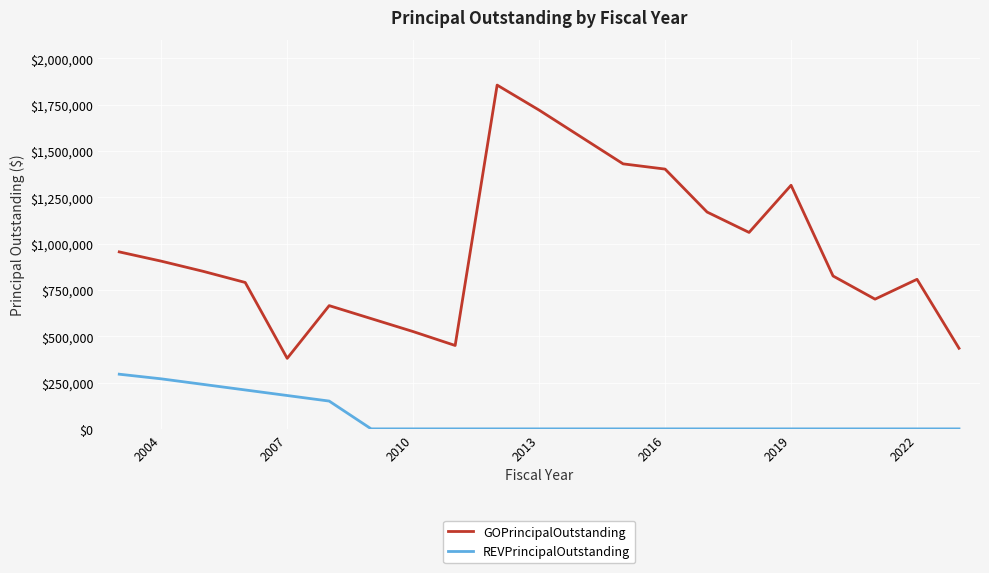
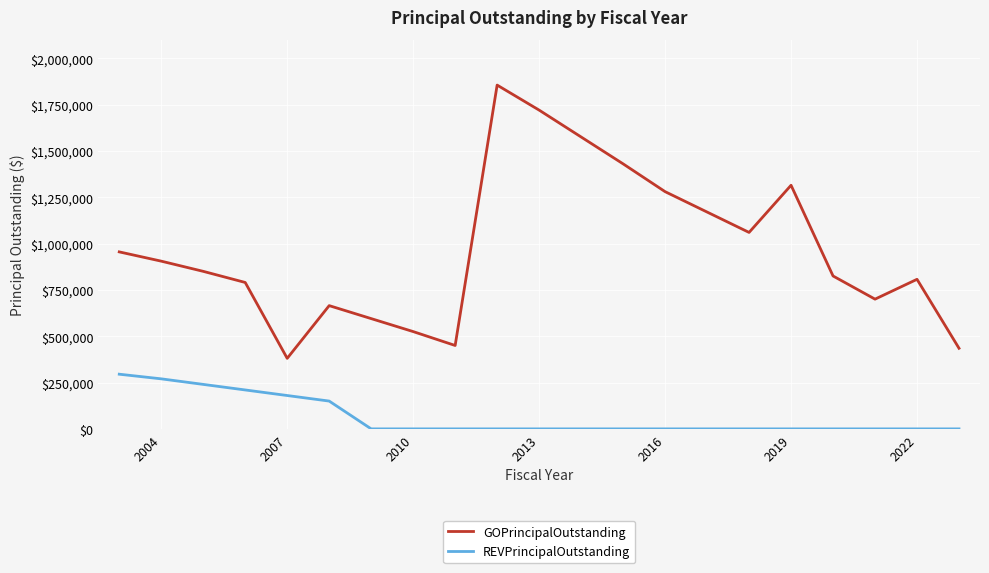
GOPrincipalOutstanding, 2016: $1,400,000 -> $1,280,000
